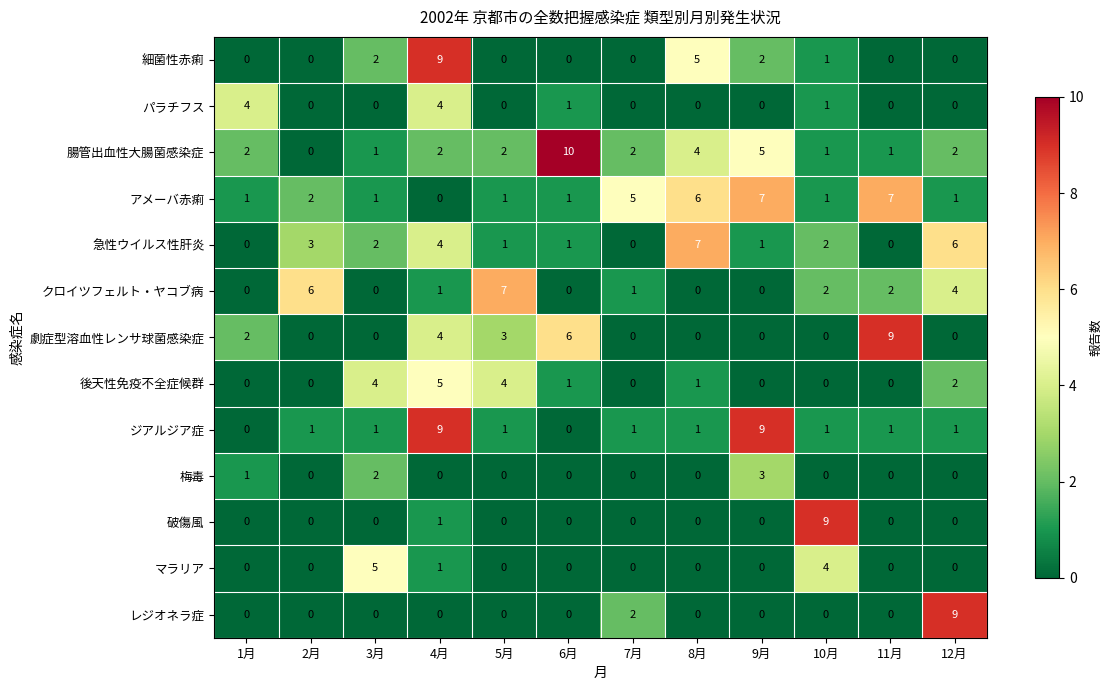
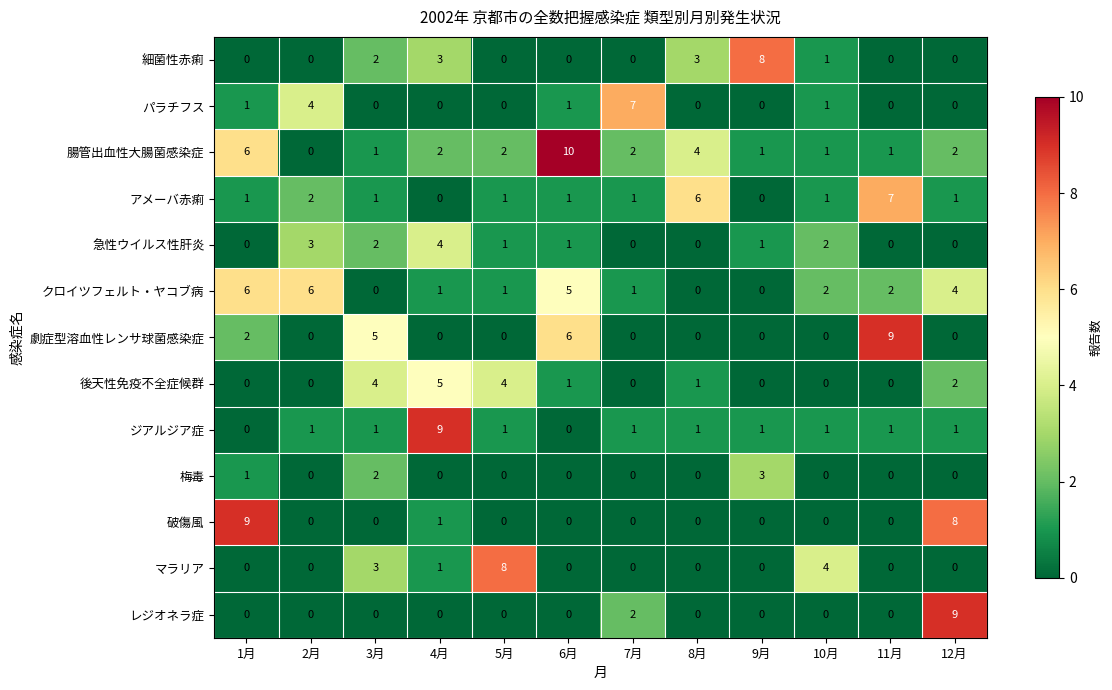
細菌性赤痢, 4月: 9 -> 3
細菌性赤痢, 8月: 5 -> 3
細菌性赤痢, 9月: 2 -> 8
パラチフス, 1月: 4 -> 1
パラチフス, 2月: 0 -> 4
パラチフス, 4月: 4 -> 0
パラチフス, 7月: 0 -> 7
腸管出血性大腸菌感染症, 1月: 2 -> 6
腸管出血性大腸菌感染症, 9月: 5 -> 1
アメーバ赤痢, 7月: 5 -> 1
アメーバ赤痢, 9月: 7 -> 0
急性ウイルス性肝炎, 8月: 7 -> 0
急性ウイルス性肝炎, 12月: 6 -> 0
クロイツフェルト・ヤコブ病, 1月: 0 -> 6
クロイツフェルト・ヤコブ病, 5月: 7 -> 1
クロイツフェルト・ヤコブ病, 6月: 0 -> 5
劇症型溶血性レンサ球菌感染症, 3月: 0 -> 5
劇症型溶血性レンサ球菌感染症, 4月: 4 -> 0
劇症型溶血性レンサ球菌感染症, 5月: 3 -> 0
ジアルジア症, 9月: 9 -> 1
破傷風, 1月: 0 -> 9
破傷風, 10月: 9 -> 0
破傷風, 12月: 0 -> 8
マラリア, 3月: 5 -> 3
マラリア, 5月: 0 -> 8
